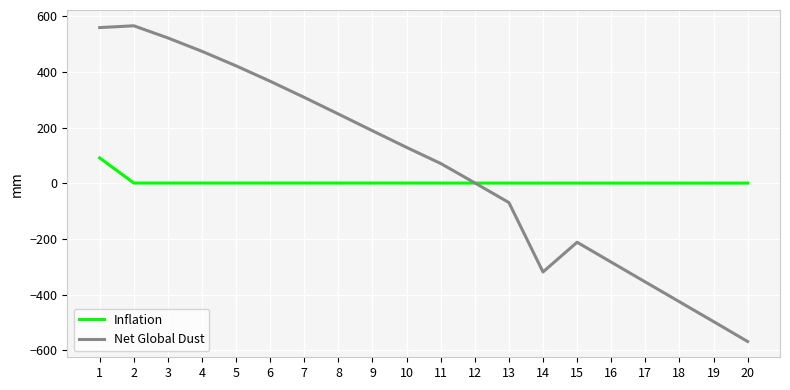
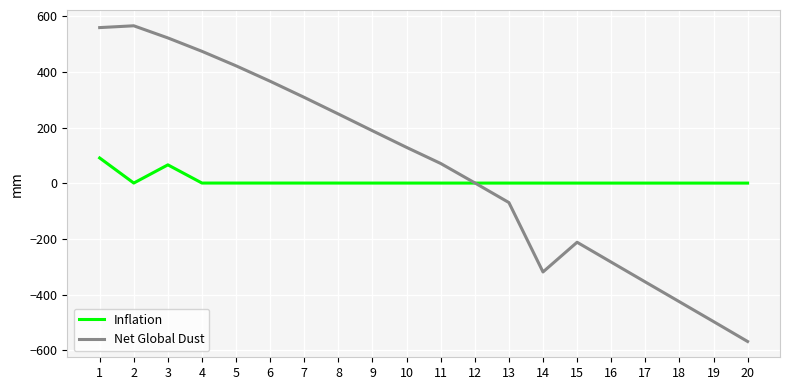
Inflation, 3: 0 -> 70
